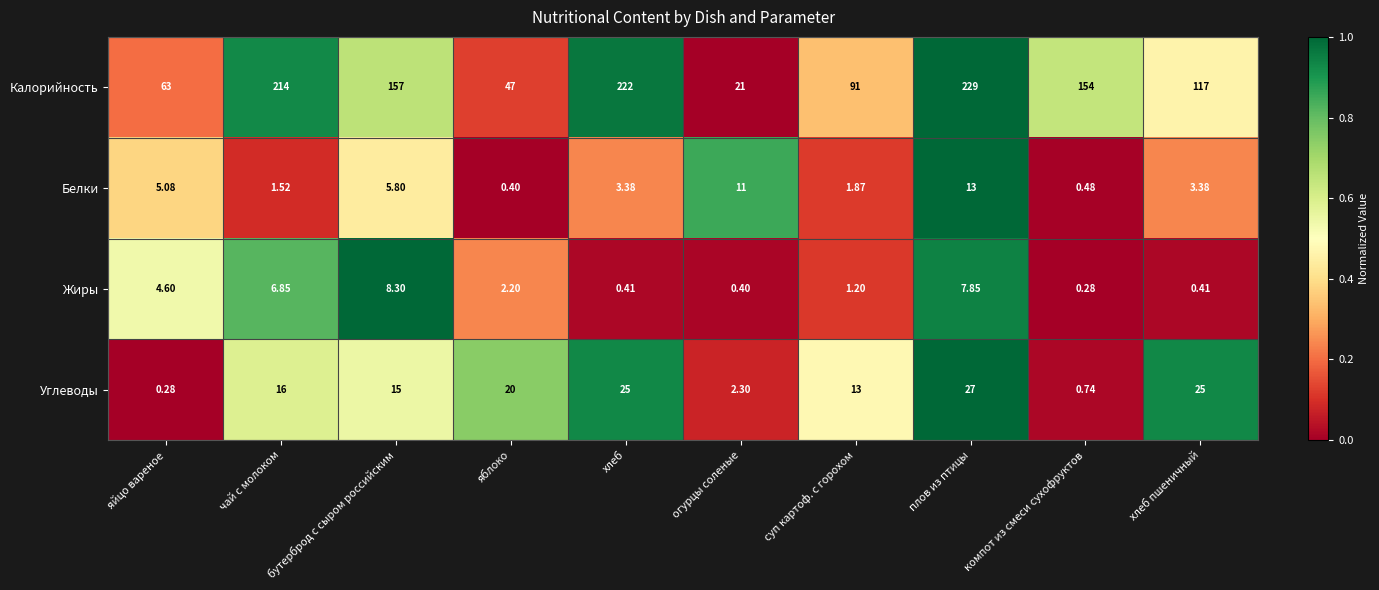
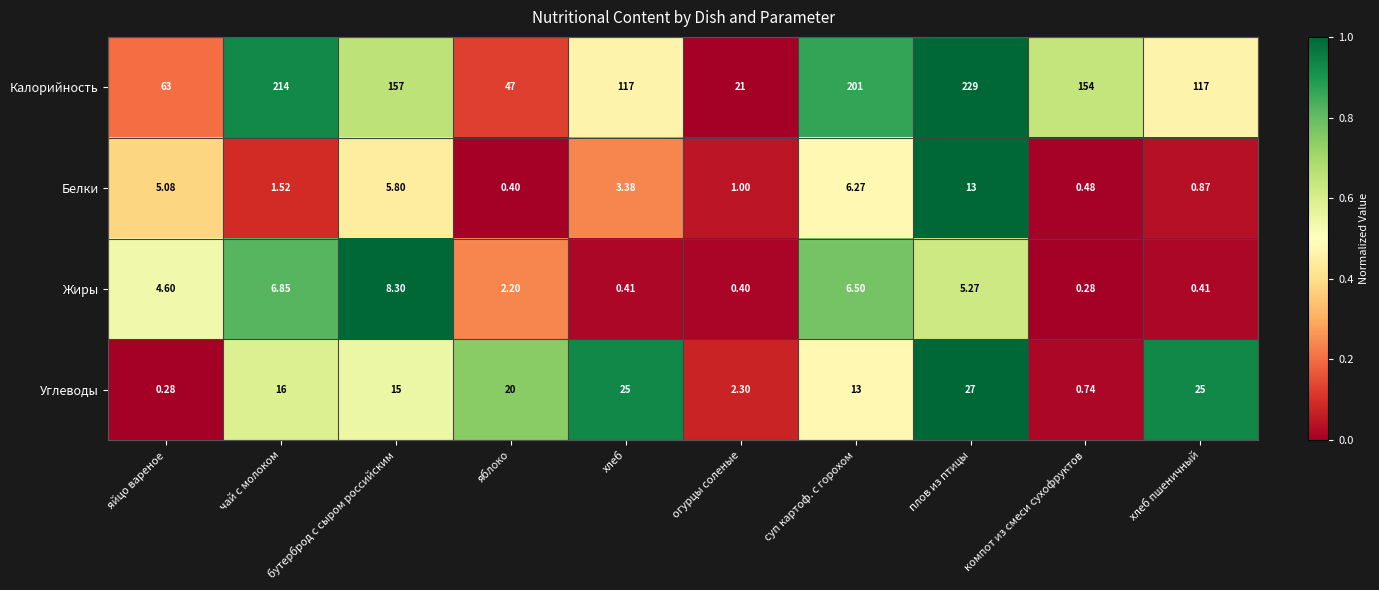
Калорийность, хлеб: 222 -> 117
Калорийность, суп картоф. с горохом: 91 -> 201
Белки, огурцы соленые: 11 -> 1.00
Белки, суп картоф. с горохом: 1.87 -> 6.27
Белки, хлеб пшеничный: 3.38 -> 0.87
Жиры, суп картоф. с горохом: 1.20 -> 6.50
Жиры, плов из птицы: 7.85 -> 5.27
